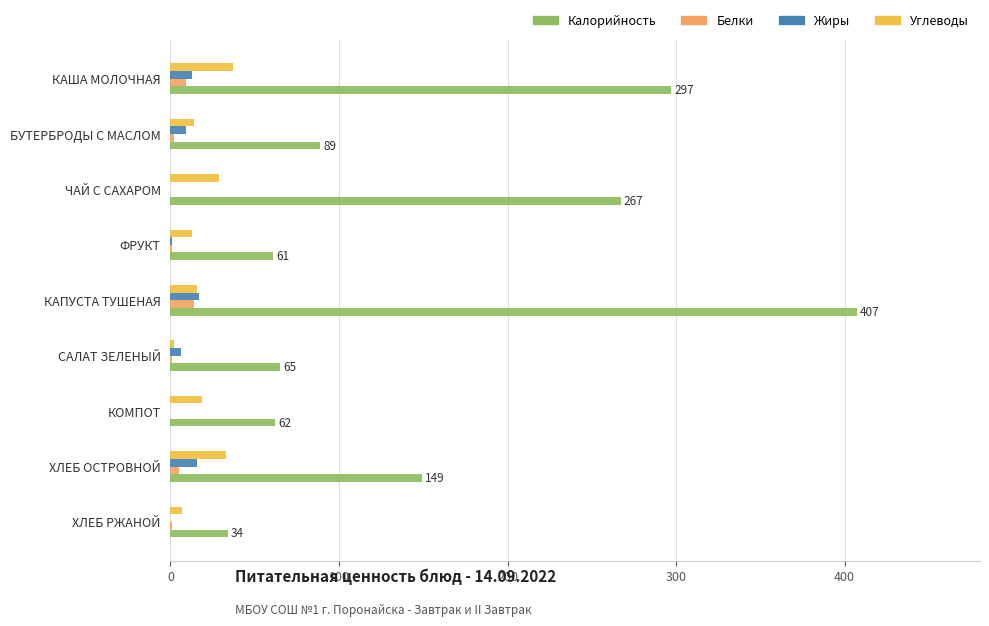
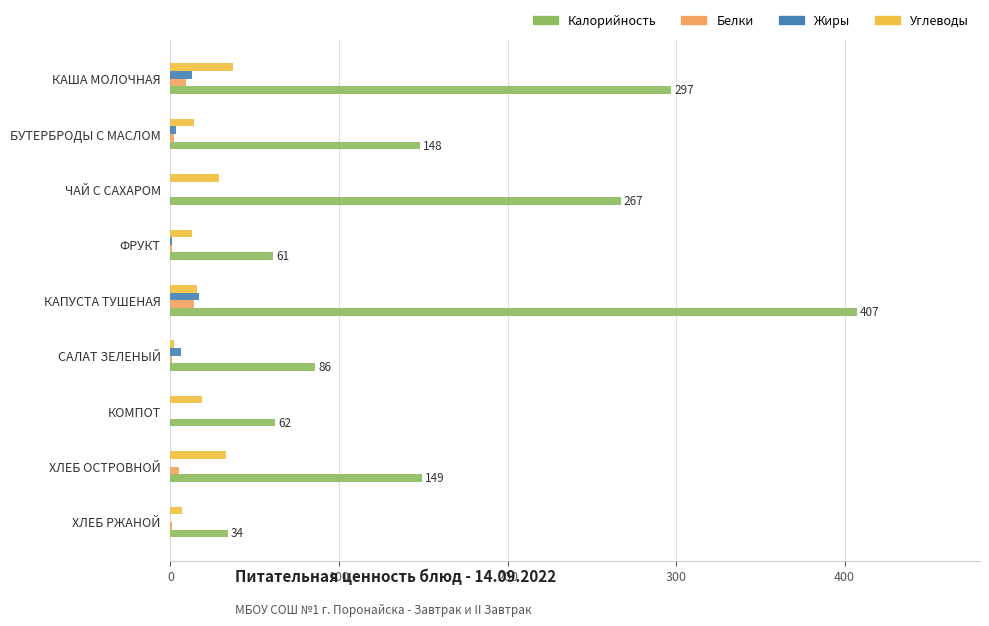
Жиры, БУТЕРБРОДЫ С МАСЛОМ: 9 -> 3
Калорийность, БУТЕРБРОДЫ С МАСЛОМ: 89 -> 148
Калорийность, САЛАТ ЗЕЛЕНЫЙ: 65 -> 86
Жиры, ХЛЕБ ОСТРОВНОЙ: 16 -> 0
